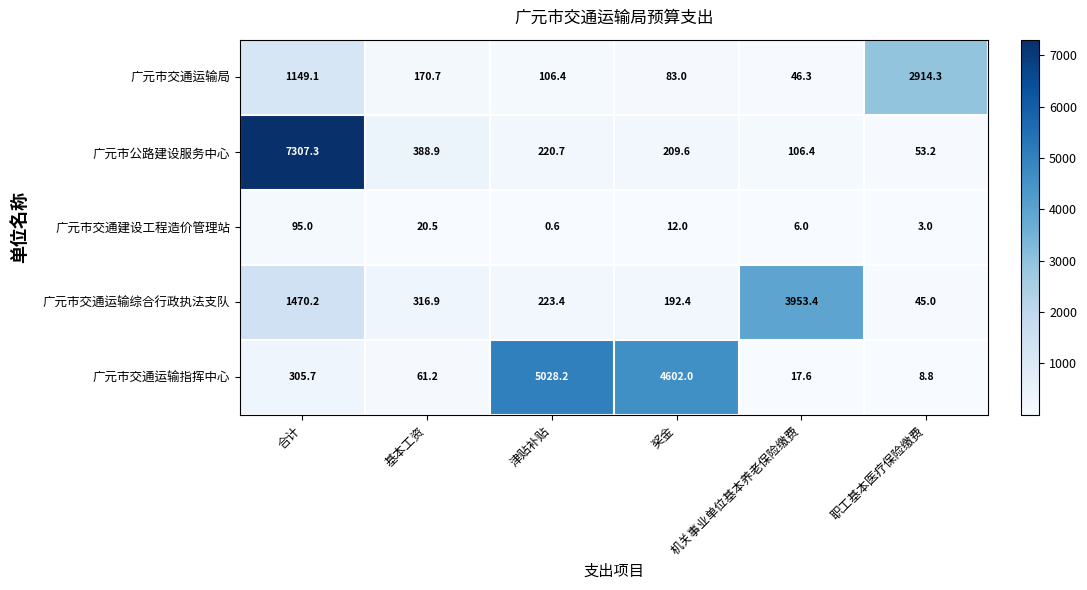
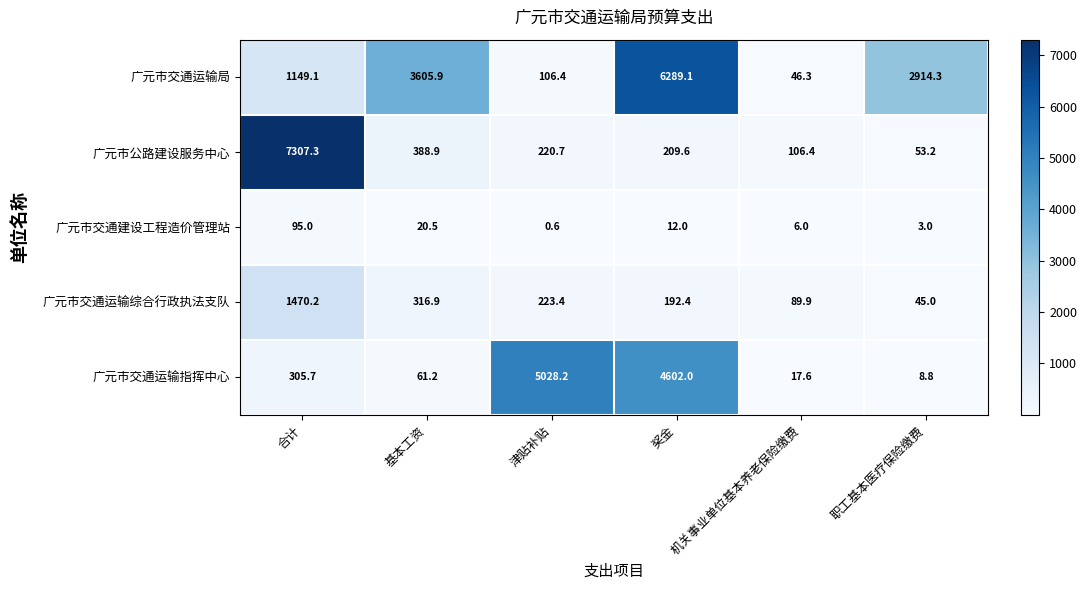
广元市交通运输局, 基本工资: 170.7 -> 3605.9
广元市交通运输局, 奖金: 83.0 -> 6289.1
广元市交通运输综合行政执法支队, 机关事业单位基本养老保险缴费: 3953.4 -> 89.9
